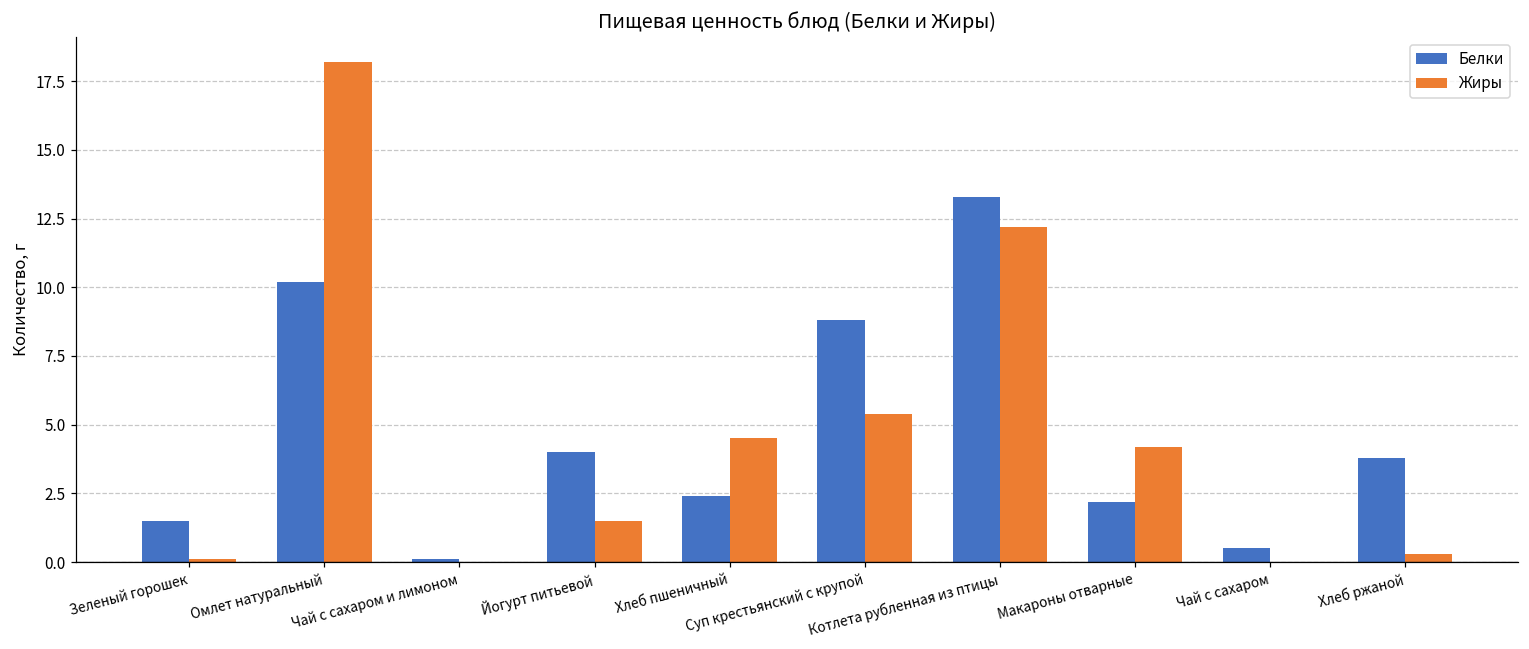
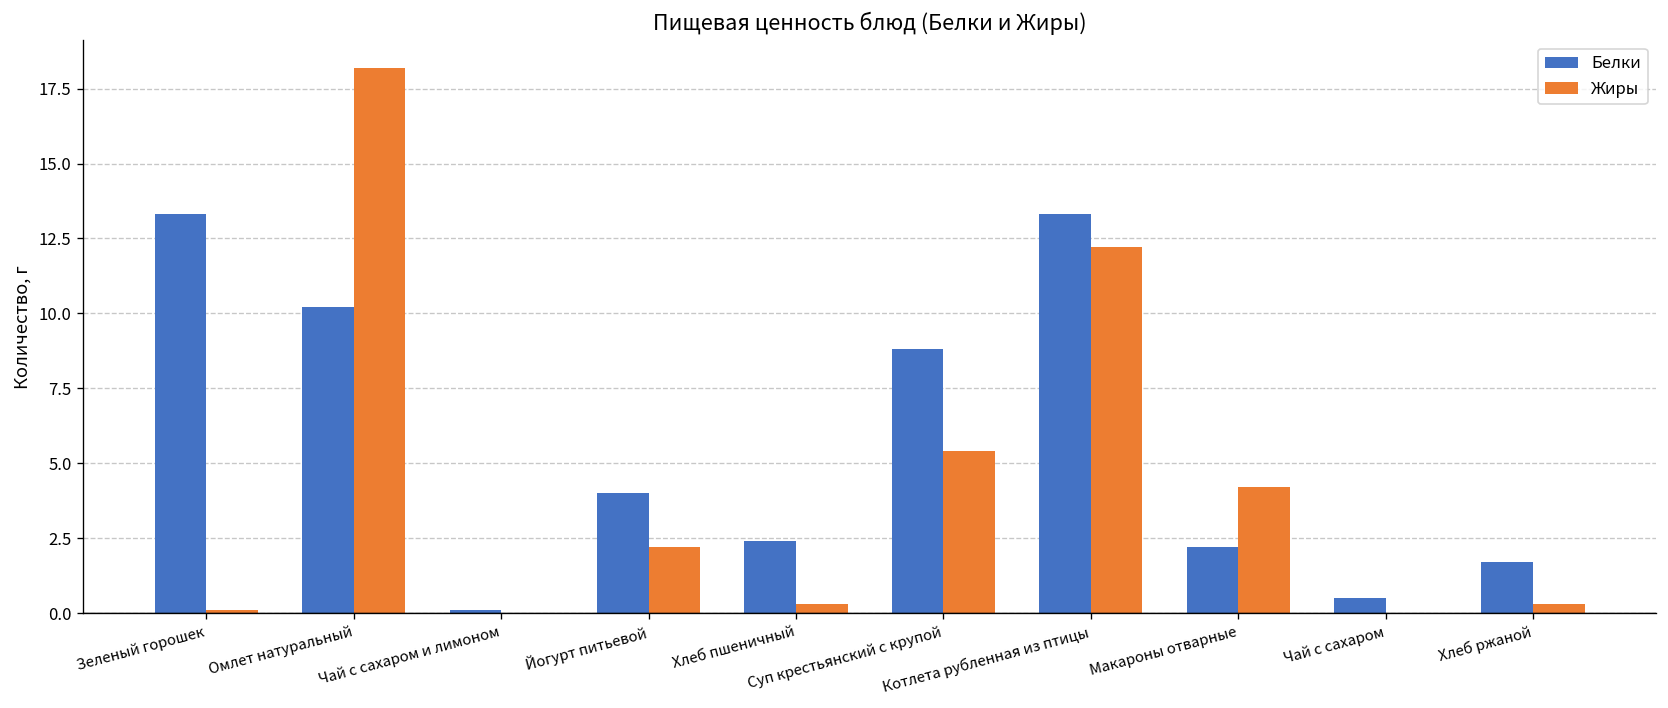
Белки, Зеленый горошек: 1.5 -> 13.3
Жиры, Йогурт питьевой: 1.5 -> 2.2
Жиры, Хлеб пшеничный: 4.5 -> 0.3
Белки, Хлеб ржаной: 3.8 -> 1.7
